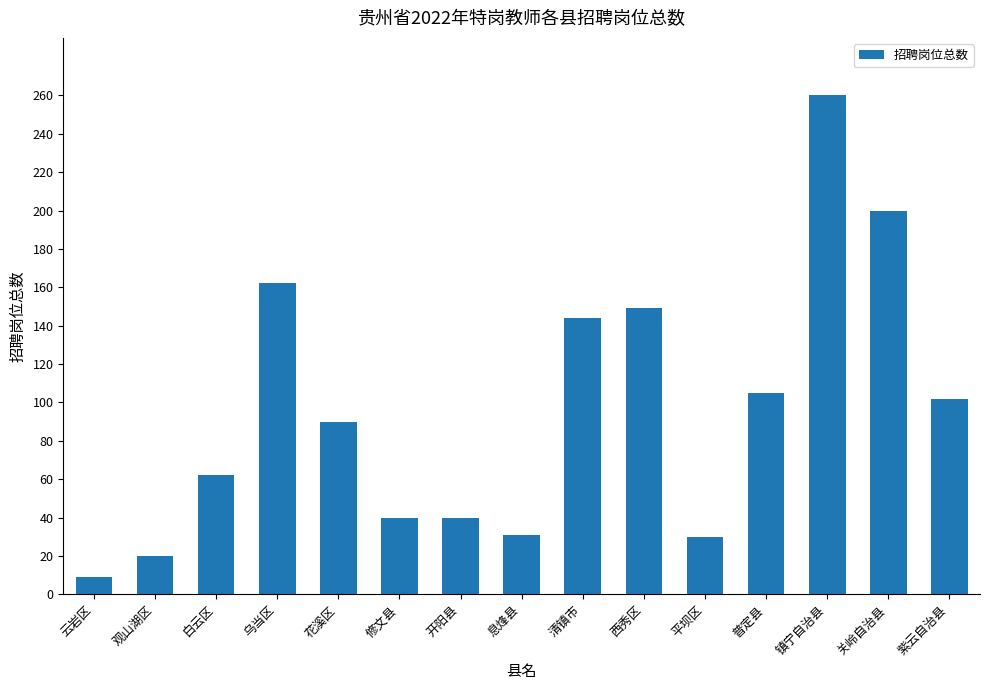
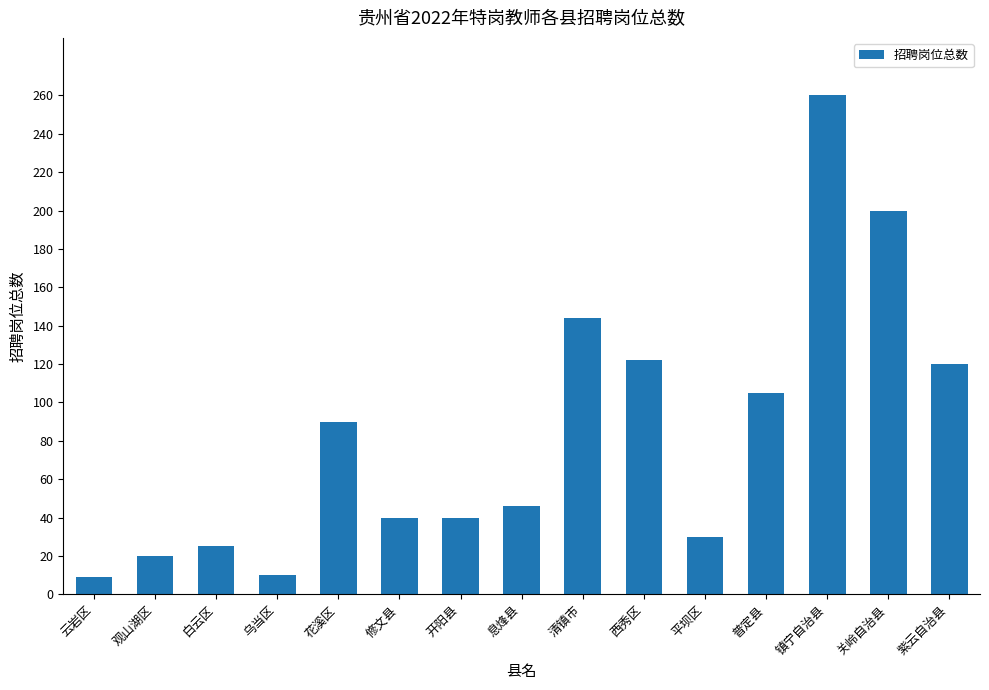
白云区: 62 -> 25
乌当区: 162 -> 10
息烽县: 31 -> 46
西秀区: 149 -> 122
紫云自治县: 102 -> 120
